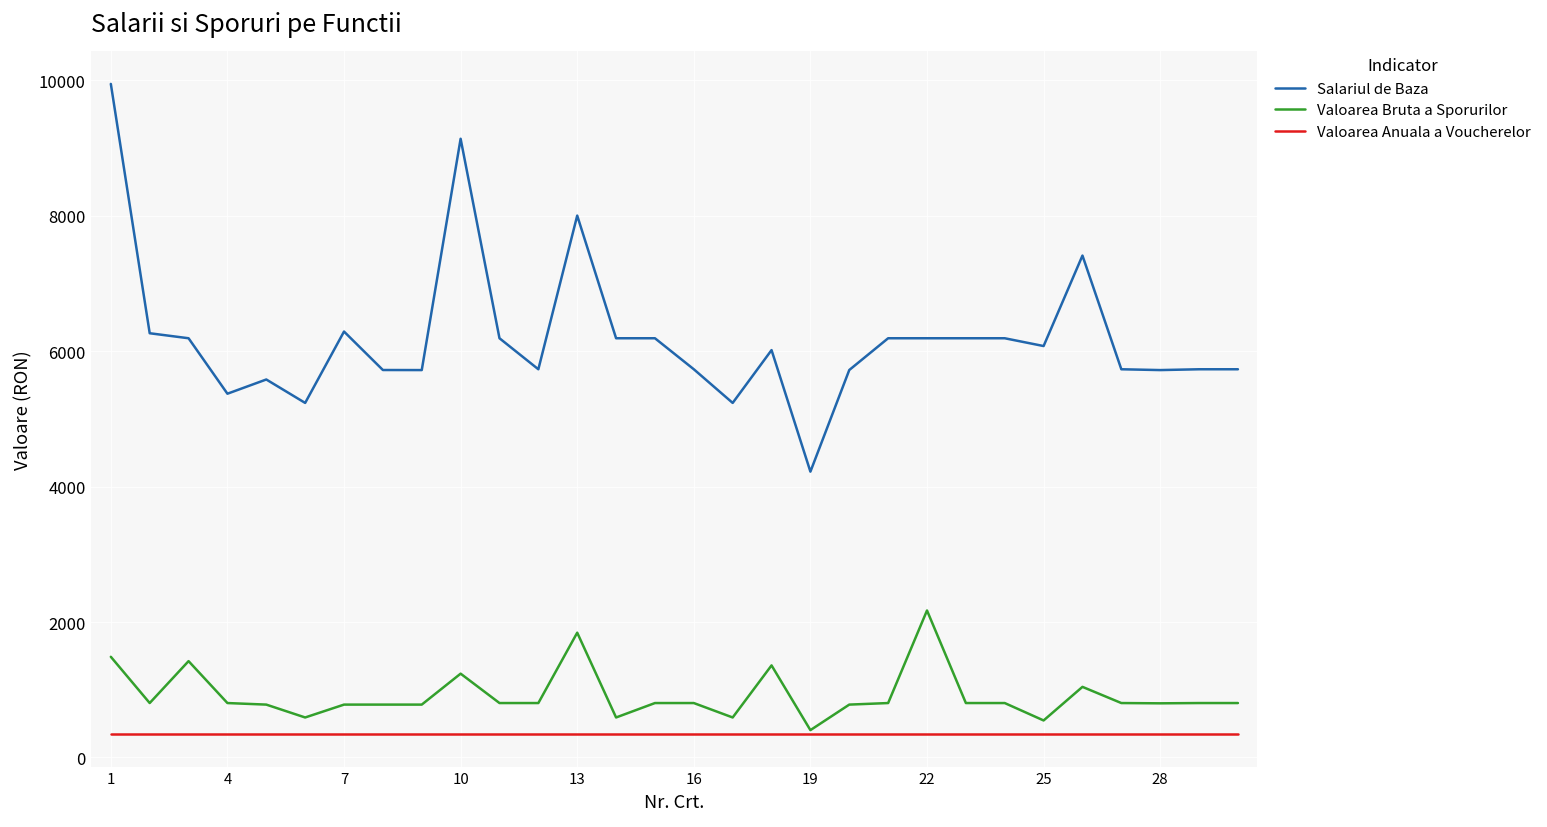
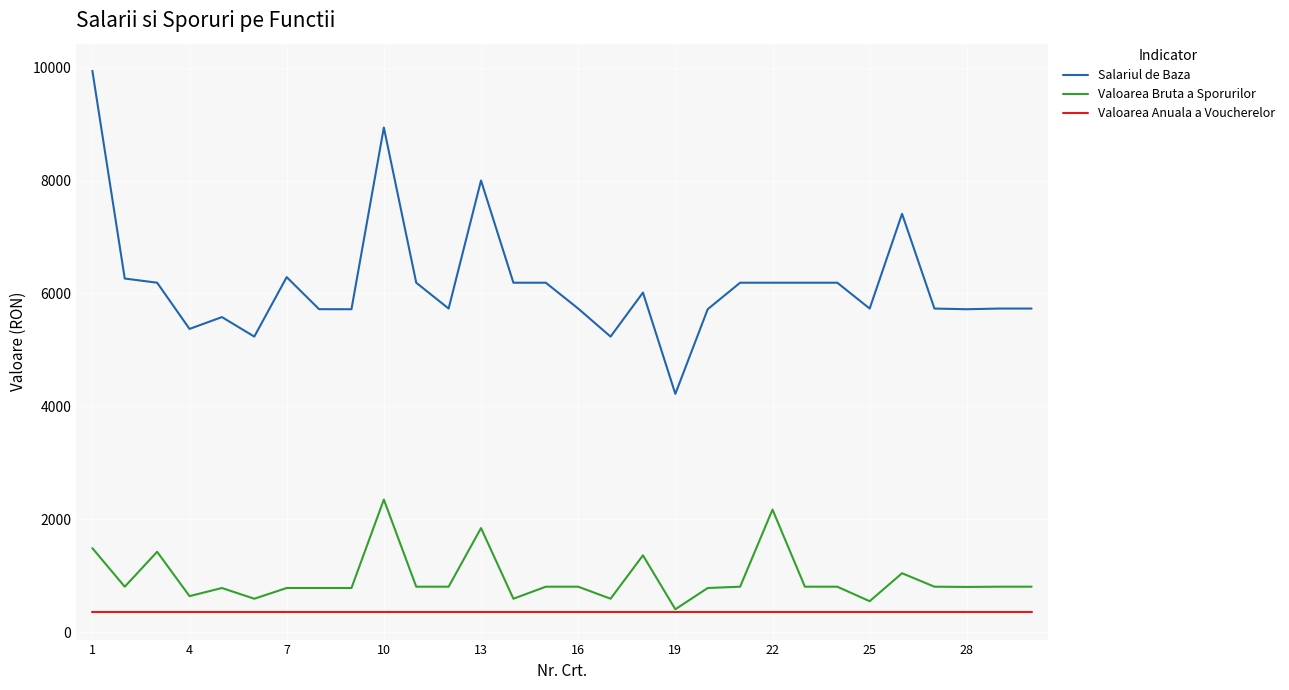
Valoarea Bruta a Sporurilor, 4: 800 -> 600
Salariul de Baza, 10: 9100 -> 8900
Valoarea Bruta a Sporurilor, 10: 1200 -> 2300
Salariul de Baza, 25: 6100 -> 5700
